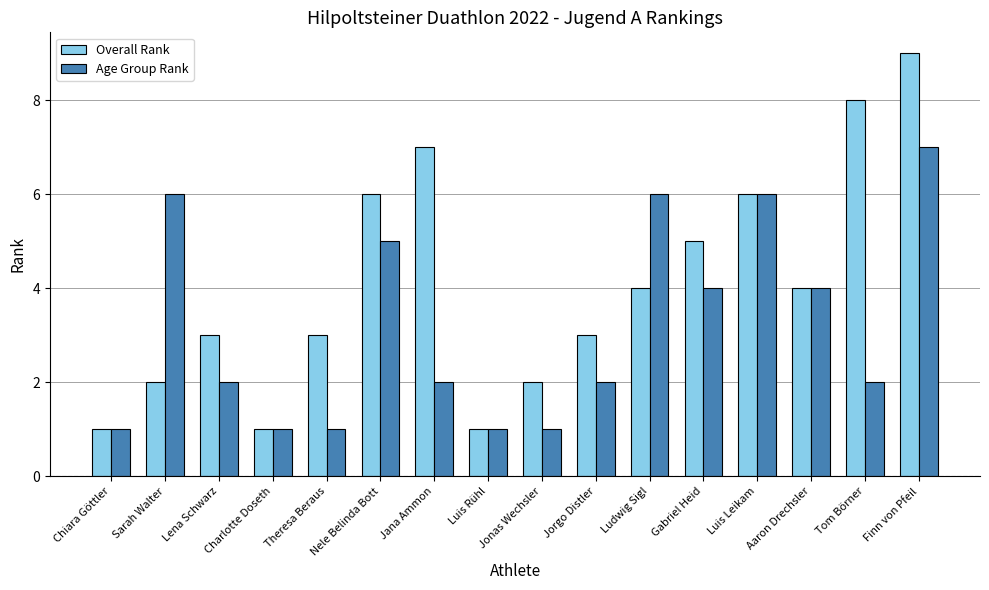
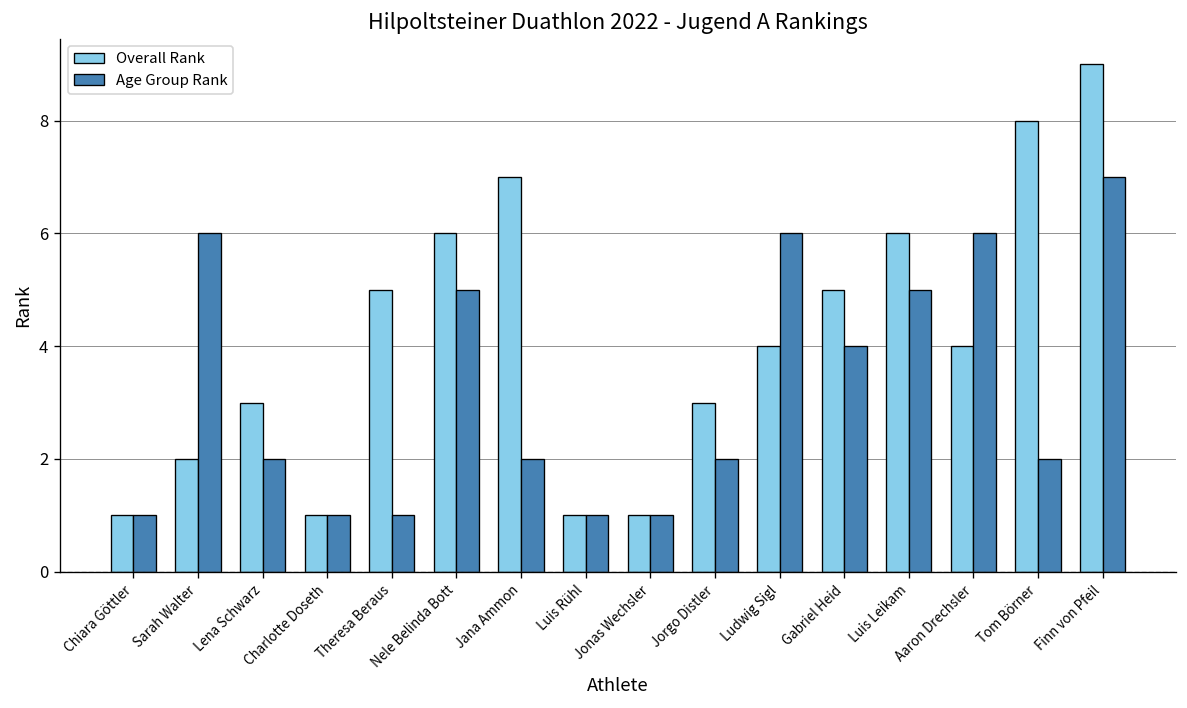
Overall Rank, Theresa Beraus: 3 -> 5
Overall Rank, Jonas Wechsler: 2 -> 1
Age Group Rank, Luis Leikam: 6 -> 5
Age Group Rank, Aaron Drechsler: 4 -> 6
